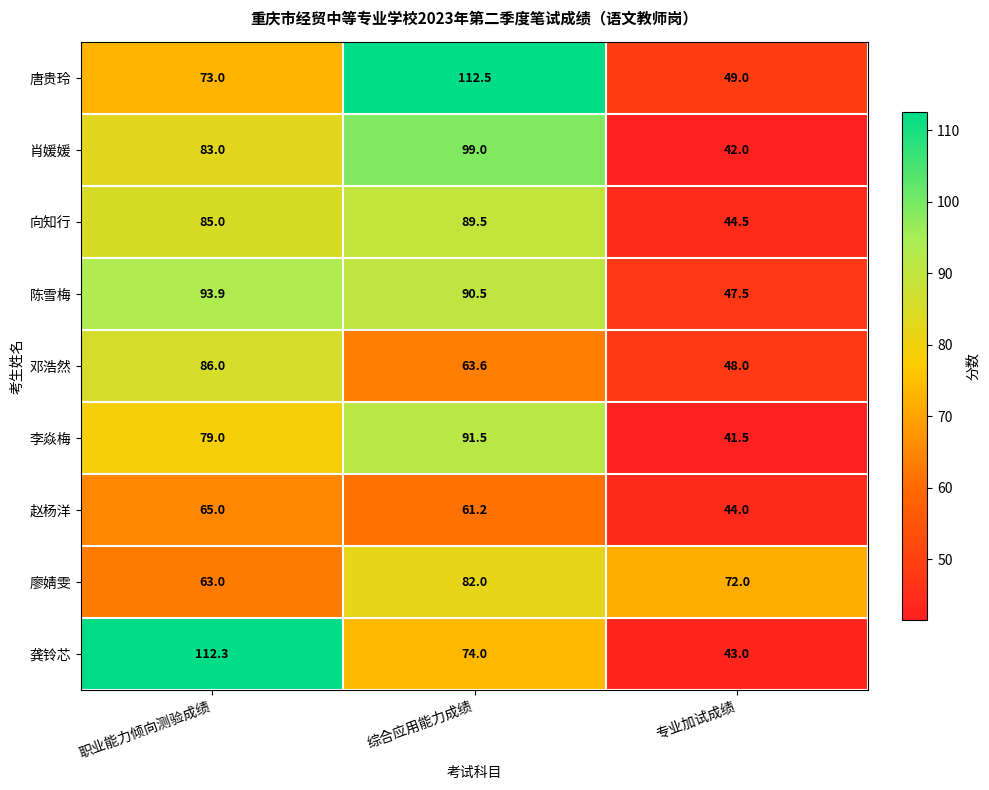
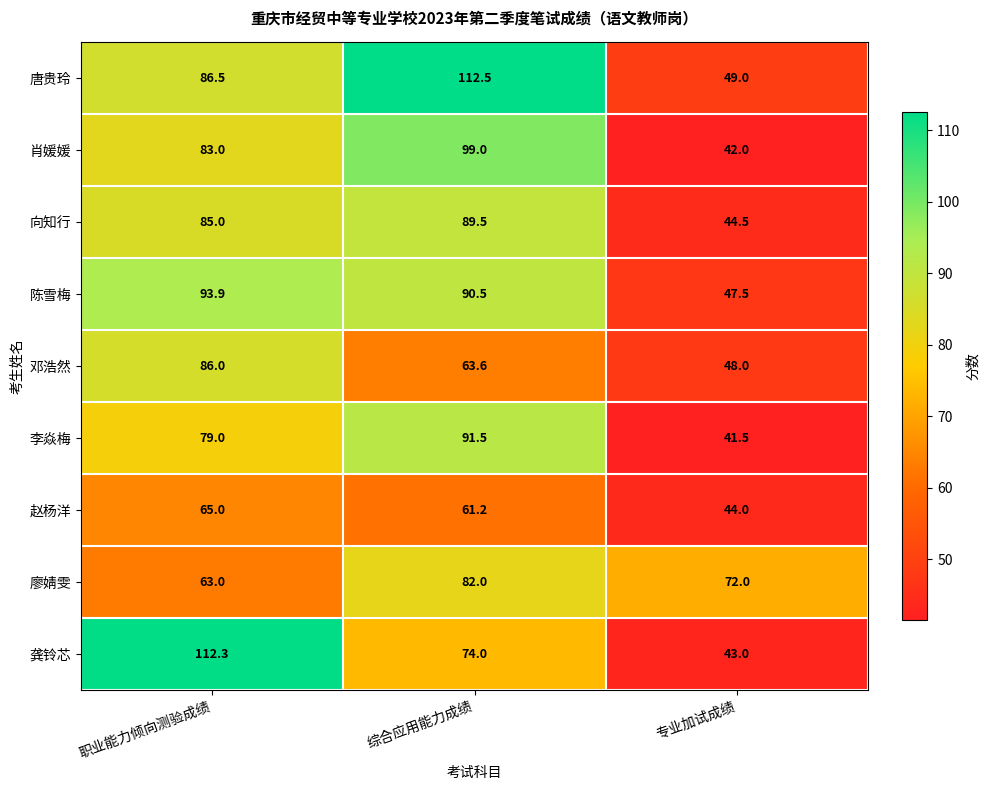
唐贵玲, 职业能力倾向测验成绩: 73.0 -> 86.5
